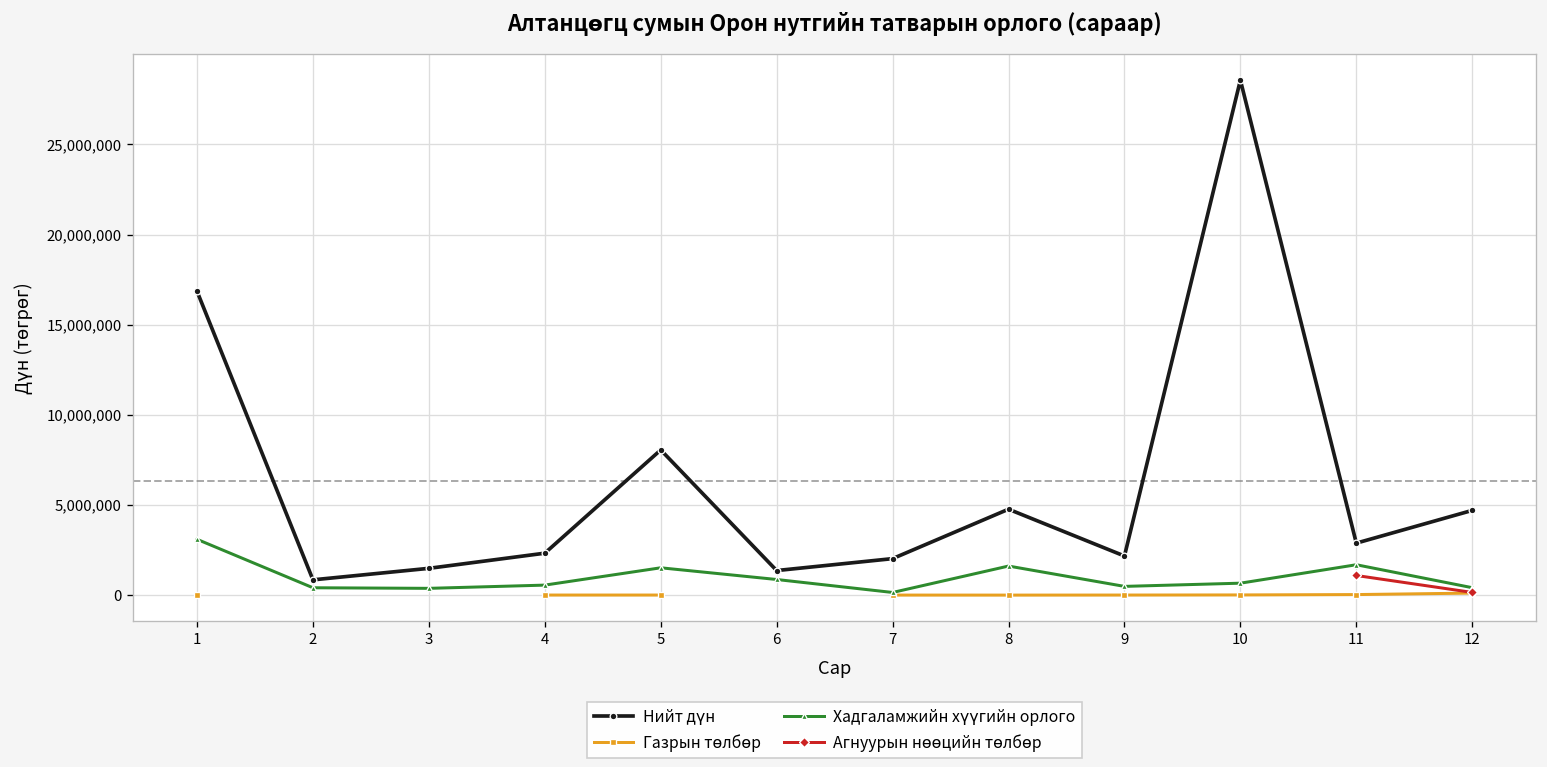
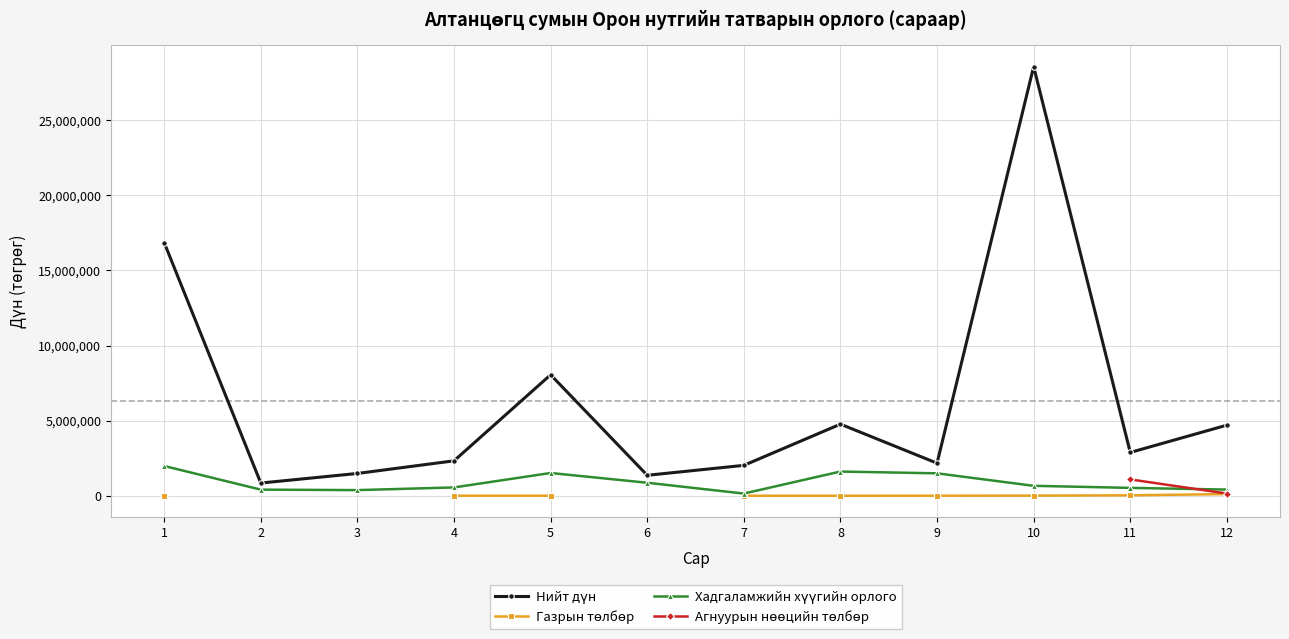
Хадгаламжийн хүүгийн орлого, 1: 3,100,000 -> 2,000,000
Хадгаламжийн хүүгийн орлого, 9: 500,000 -> 1,500,000
Хадгаламжийн хүүгийн орлого, 11: 1,700,000 -> 500,000
